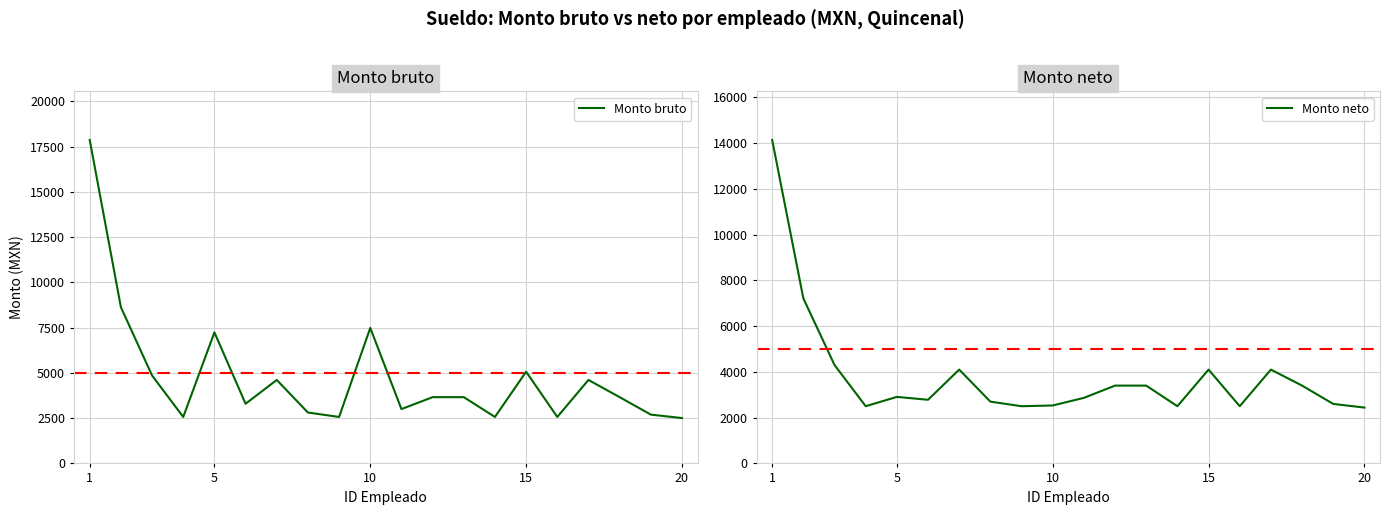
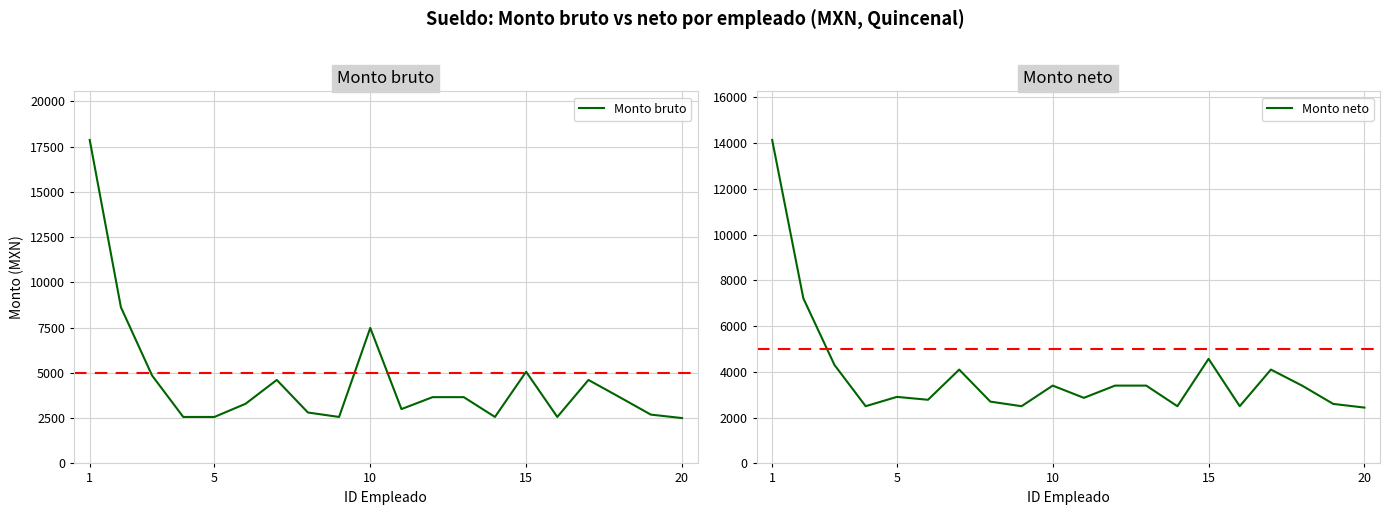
Monto bruto, 5: 7200 -> 2600
Monto neto, 10: 2500 -> 3400
Monto neto, 15: 4100 -> 4600
